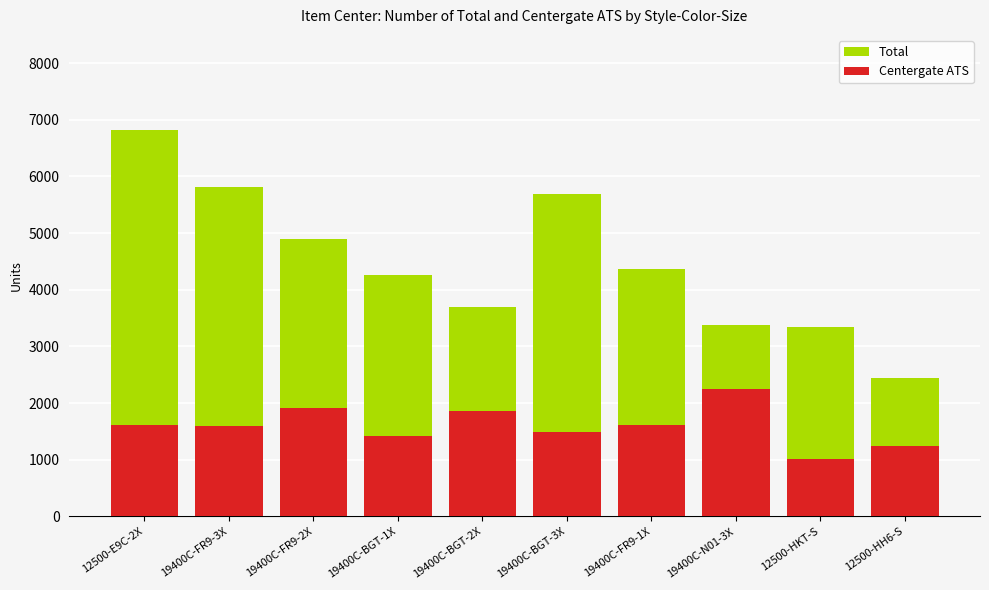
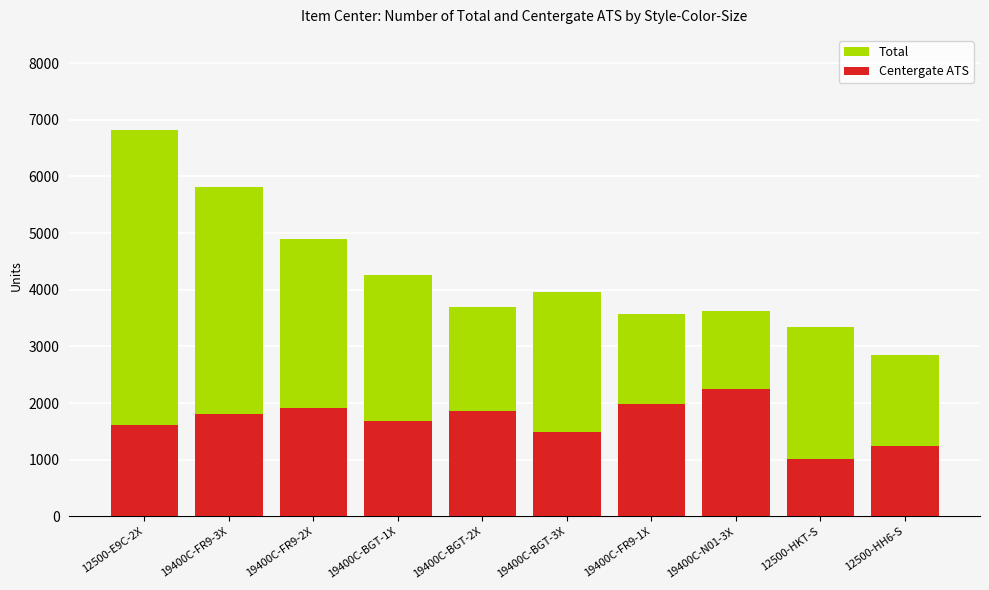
Centergate ATS, 19400C-FR9-3X: 1600 -> 1800
Centergate ATS, 19400C-BGT-1X: 1400 -> 1700
Total, 19400C-BGT-3X: 5700 -> 4000
Total, 19400C-FR9-1X: 4400 -> 3600
Centergate ATS, 19400C-FR9-1X: 1600 -> 2000
Total, 19400C-N01-3X: 3400 -> 3600
Total, 12500-HH6-S: 2400 -> 2900
